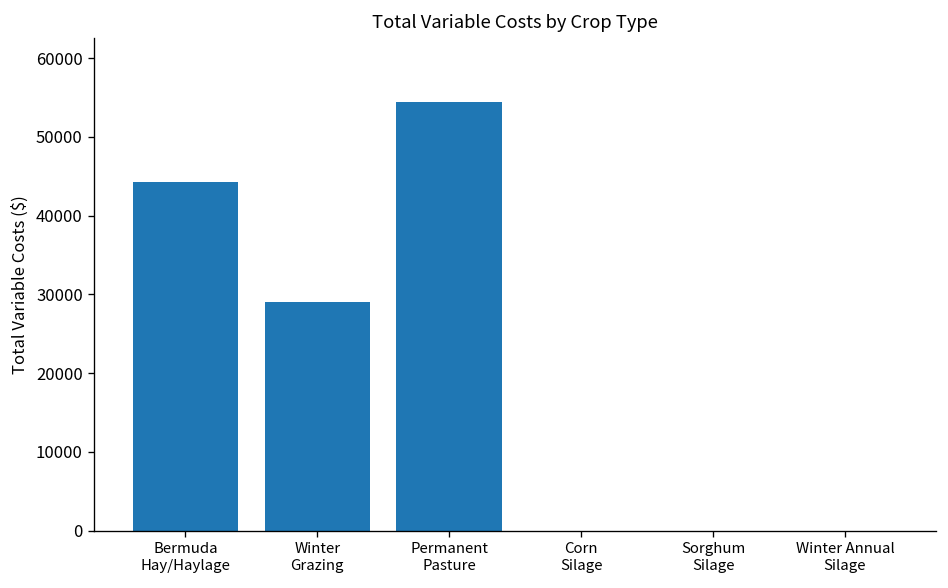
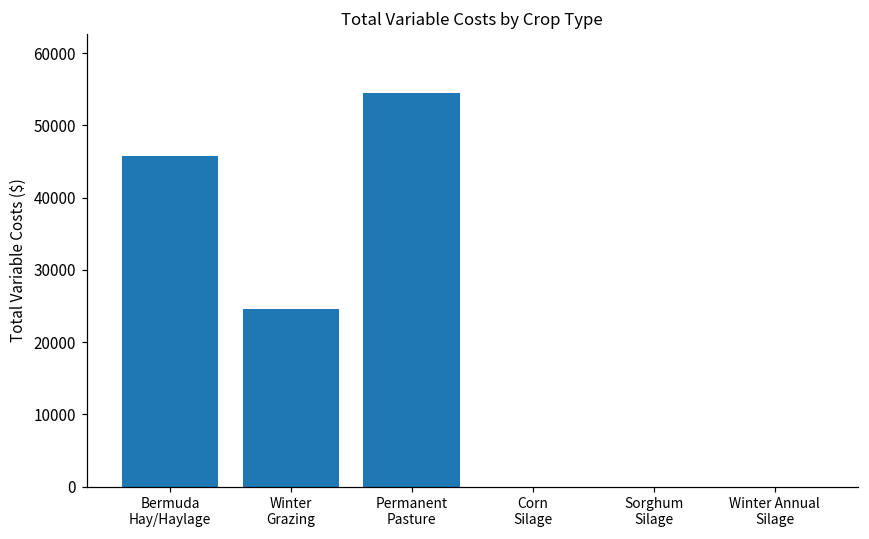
Bermuda Hay/Haylage: 44000 -> 46000
Winter Grazing: 29000 -> 25000
